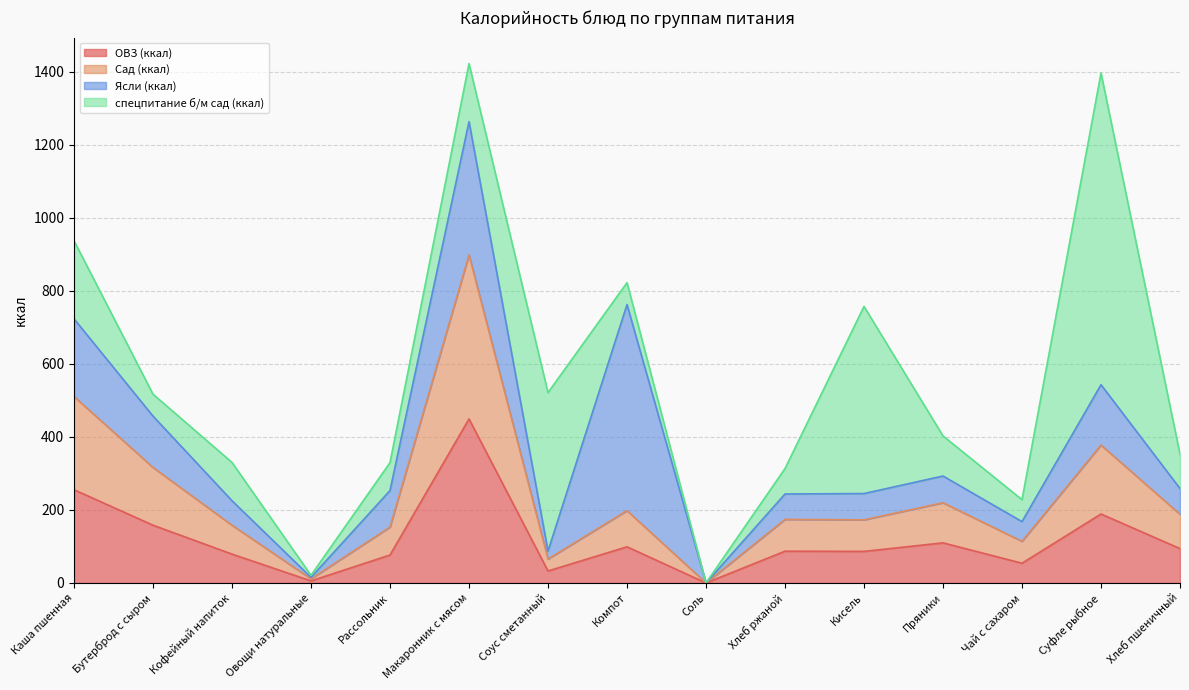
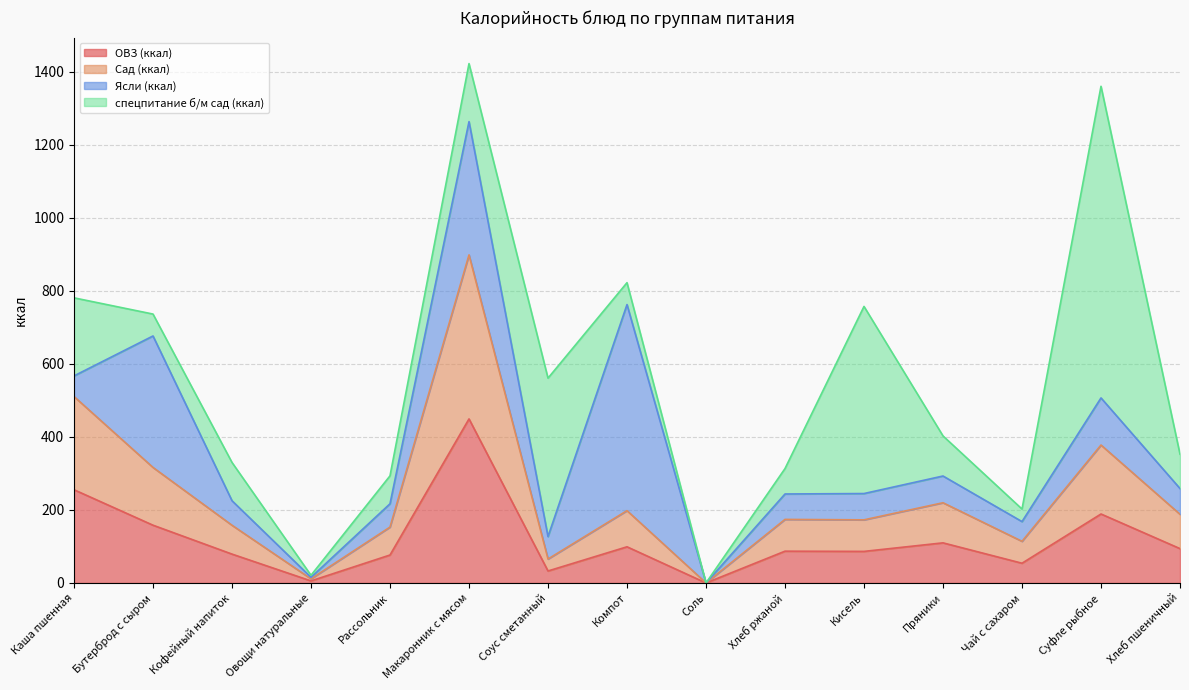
Ясли (ккал), Каша пшенная: 210 -> 60
Ясли (ккал), Бутерброд с сыром: 140 -> 360
Ясли (ккал), Рассольник: 100 -> 60
Ясли (ккал), Соус сметанный: 20 -> 60
спецпитание б/м сад (ккал), Чай с сахаром: 60 -> 30
Ясли (ккал), Суфле рыбное: 170 -> 130
